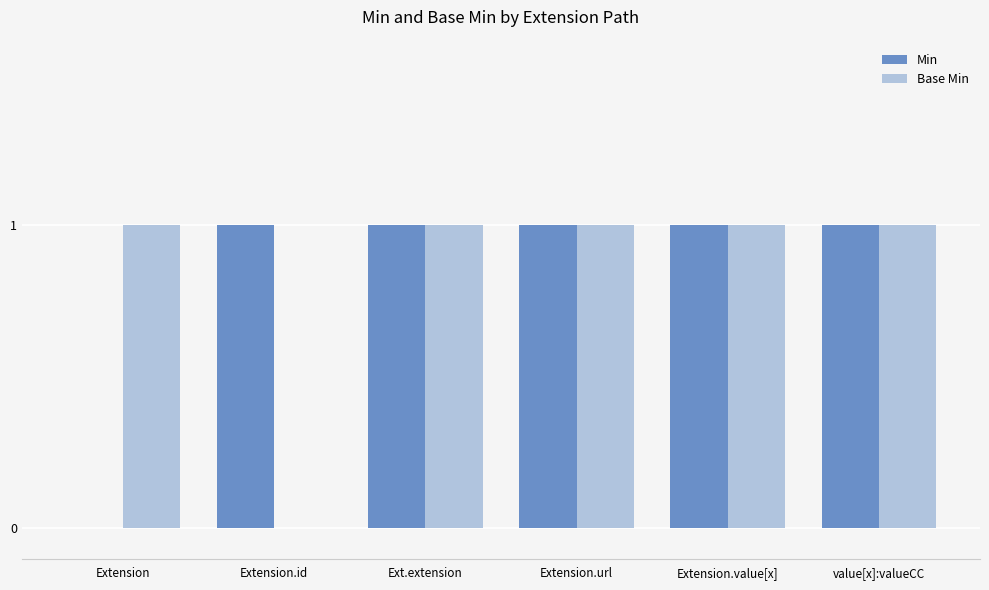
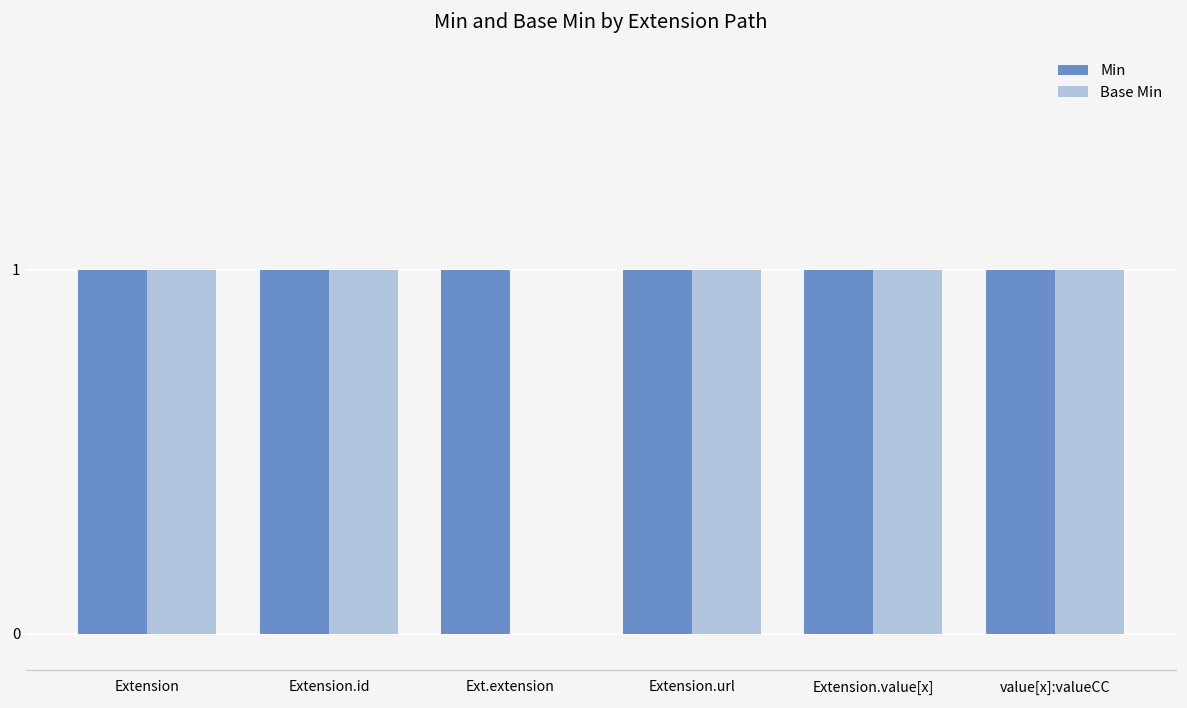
Min, Extension: 0 -> 1
Base Min, Extension.id: 0 -> 1
Base Min, Ext.extension: 1 -> 0
